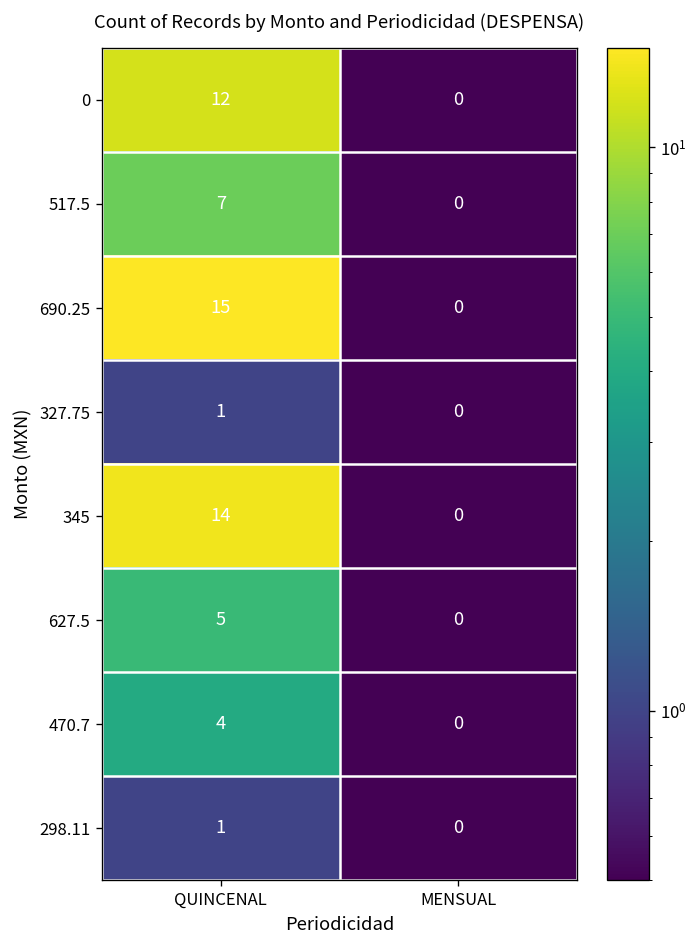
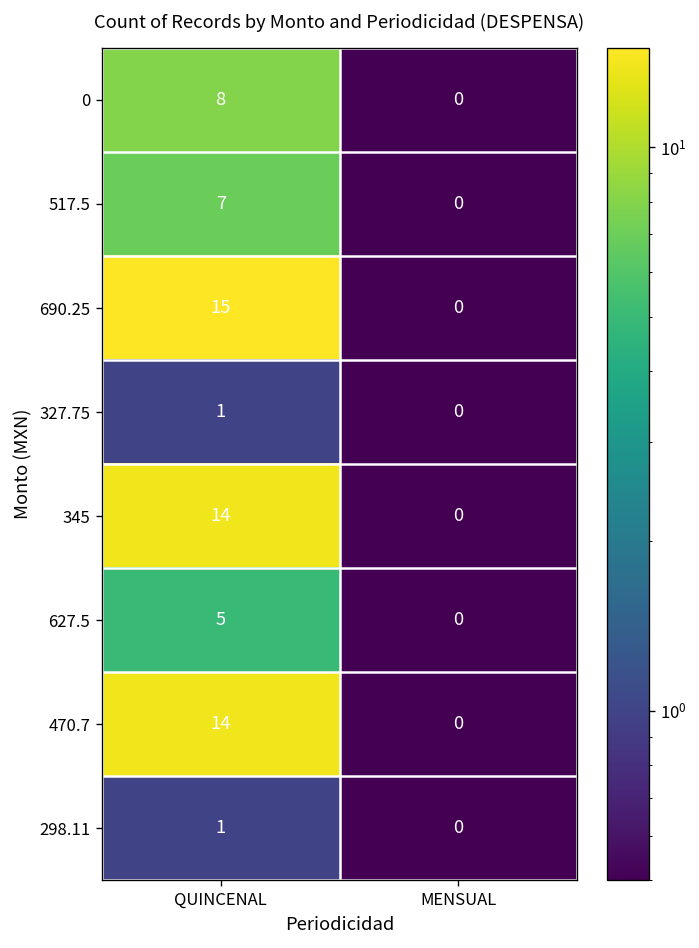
0, QUINCENAL: 12 -> 8
470.7, QUINCENAL: 4 -> 14
